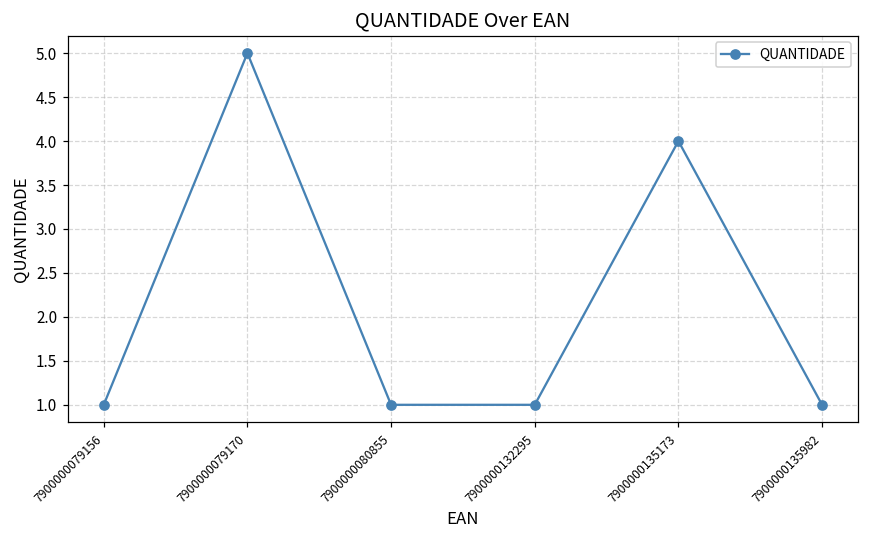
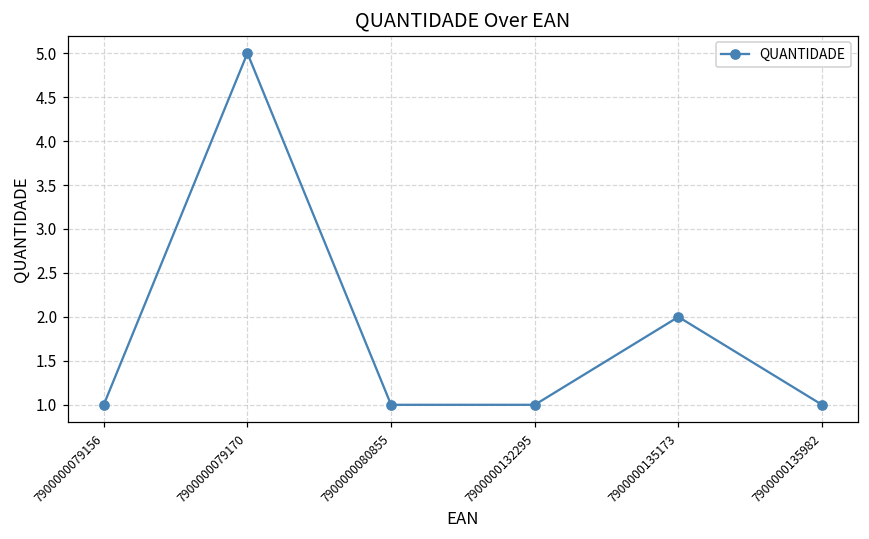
7900000135173: 4 -> 2
